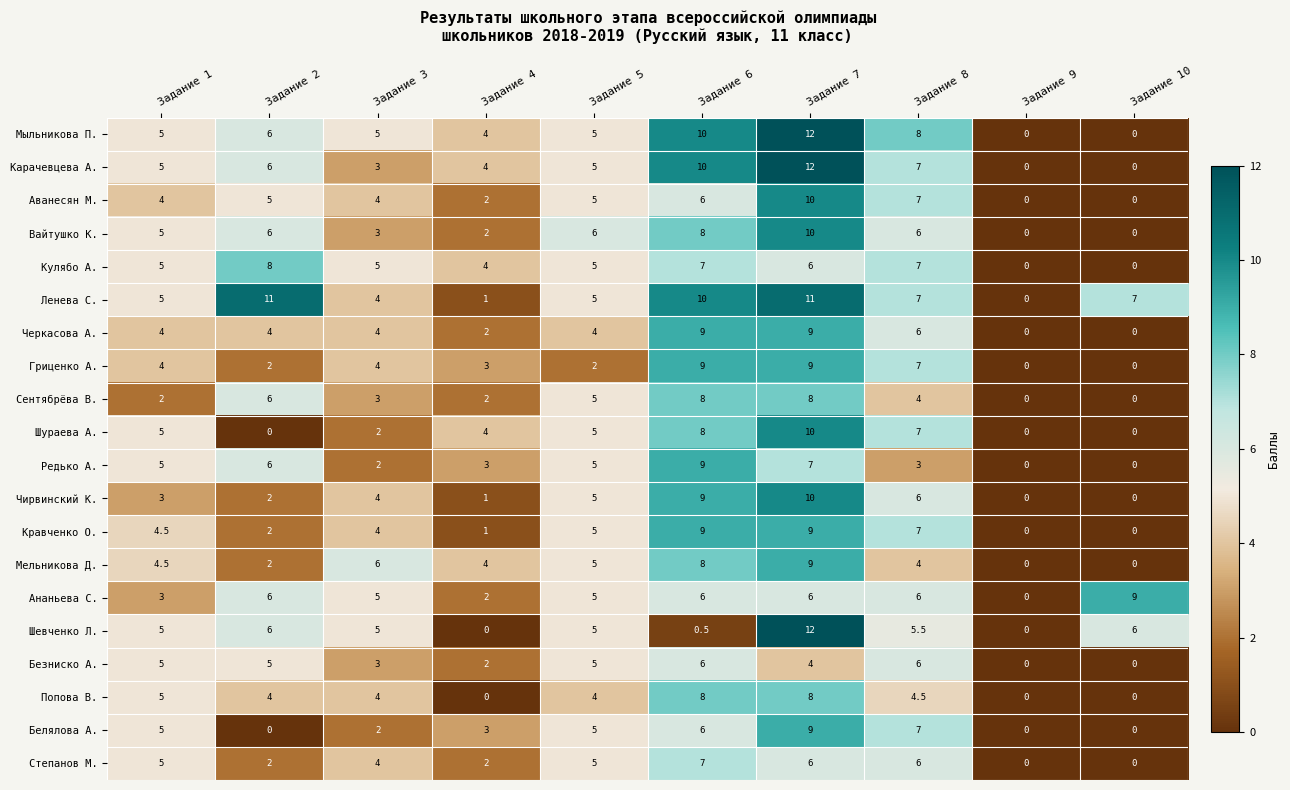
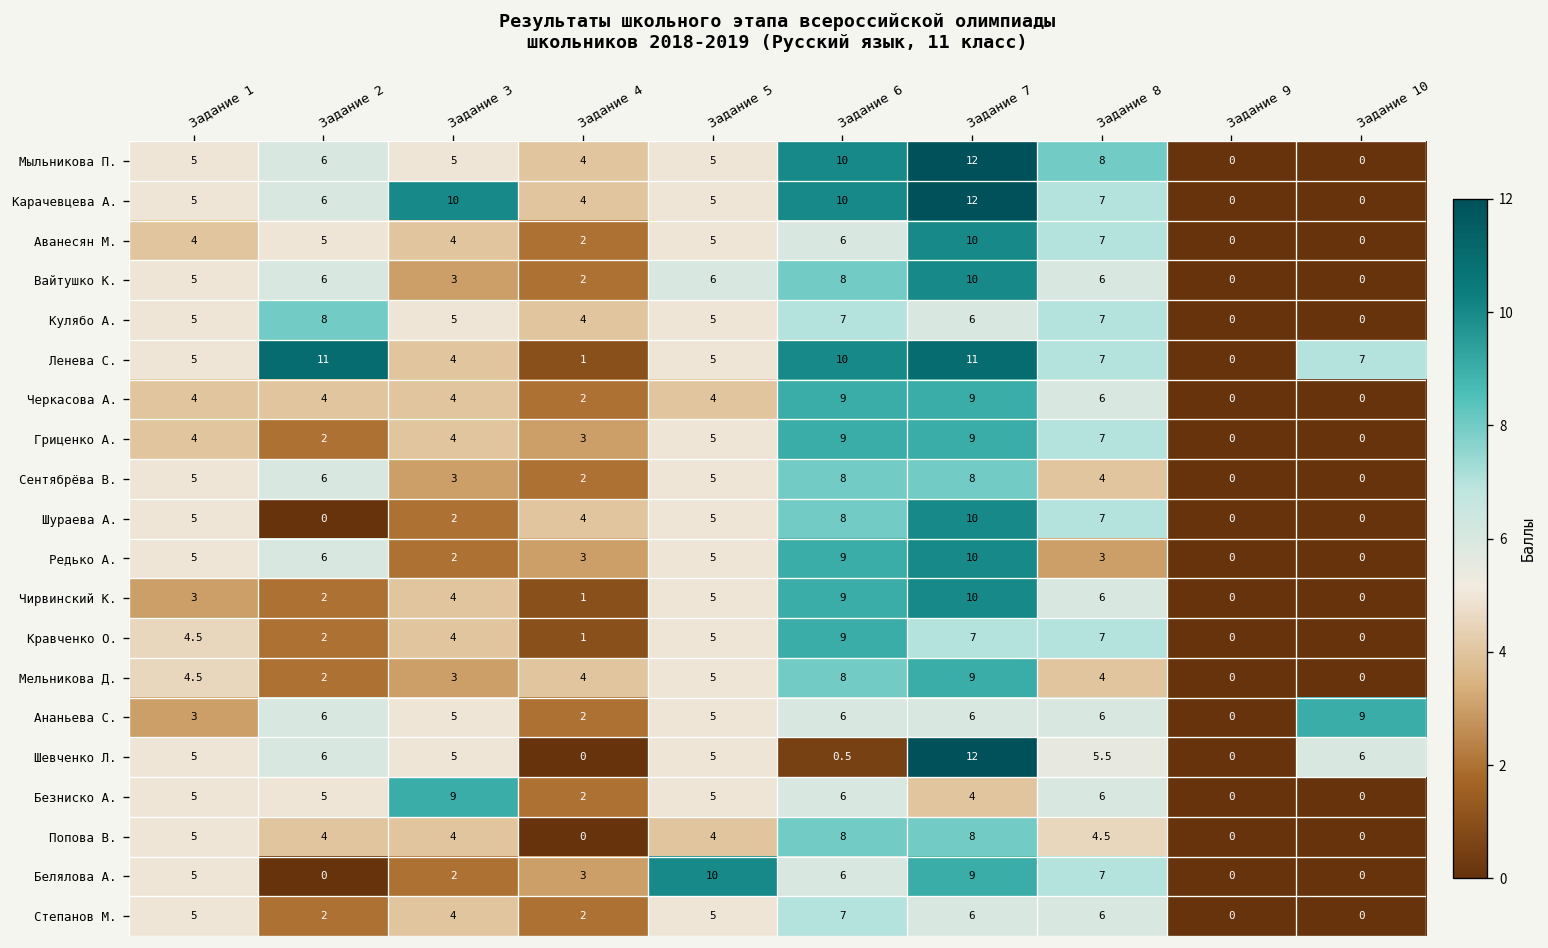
Карачевцева А., Задание 3: 3 -> 10
Гриценко А., Задание 5: 2 -> 5
Сентябрёва В., Задание 1: 2 -> 5
Редько А., Задание 7: 7 -> 10
Кравченко О., Задание 7: 9 -> 7
Мельникова Д., Задание 3: 6 -> 3
Безниско А., Задание 3: 3 -> 9
Белялова А., Задание 5: 5 -> 10
